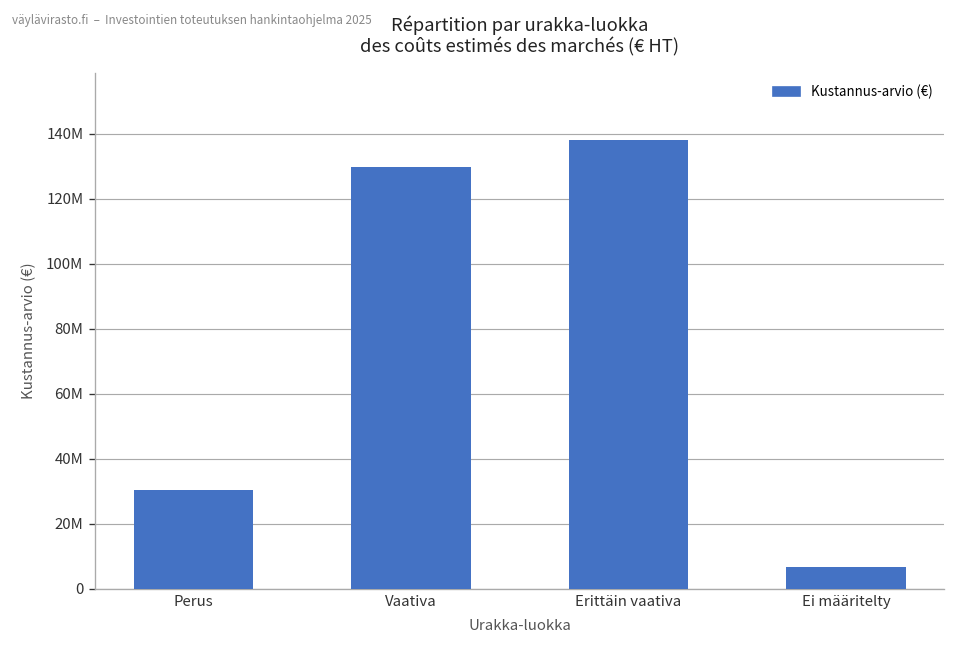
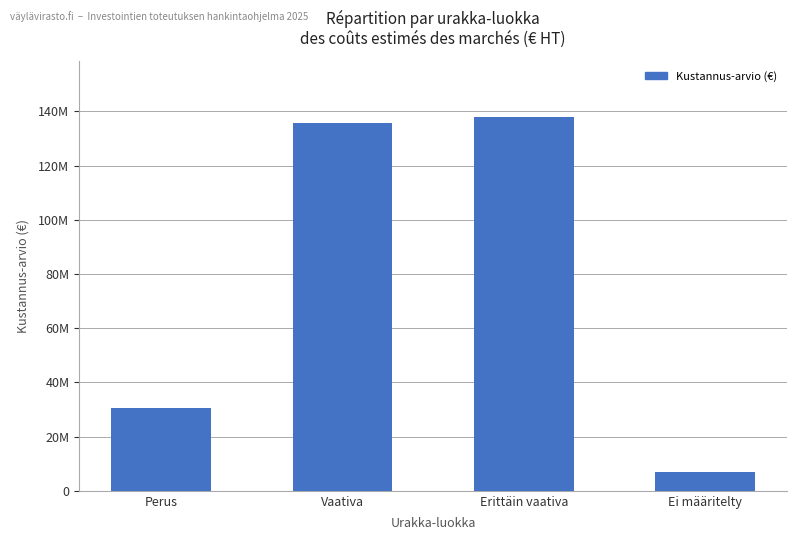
Vaativa: 130000000 -> 136000000
